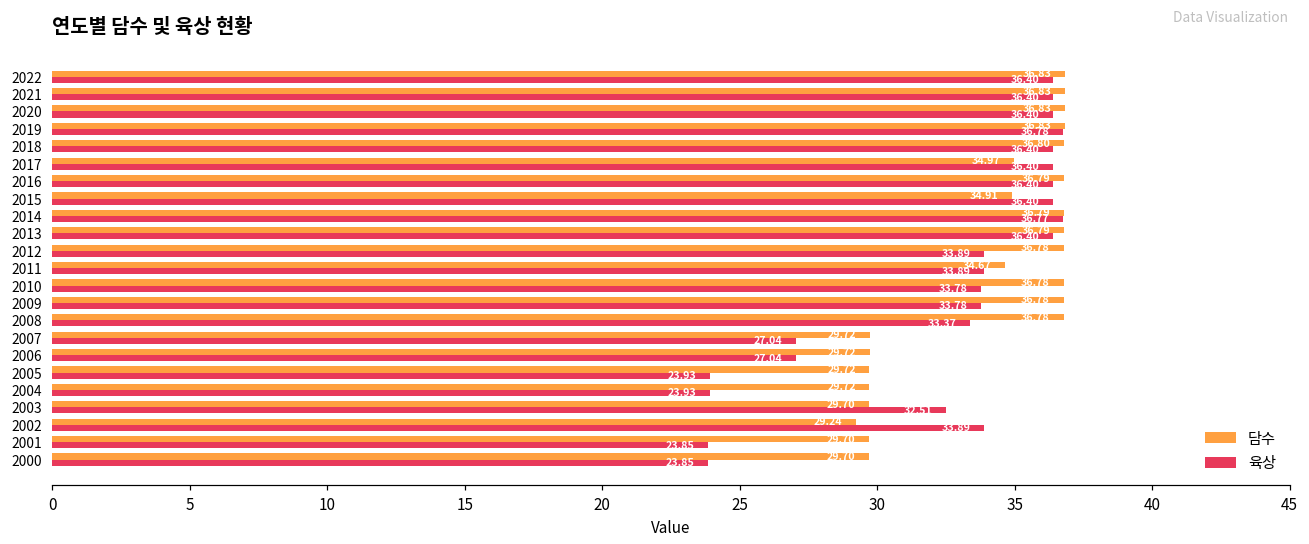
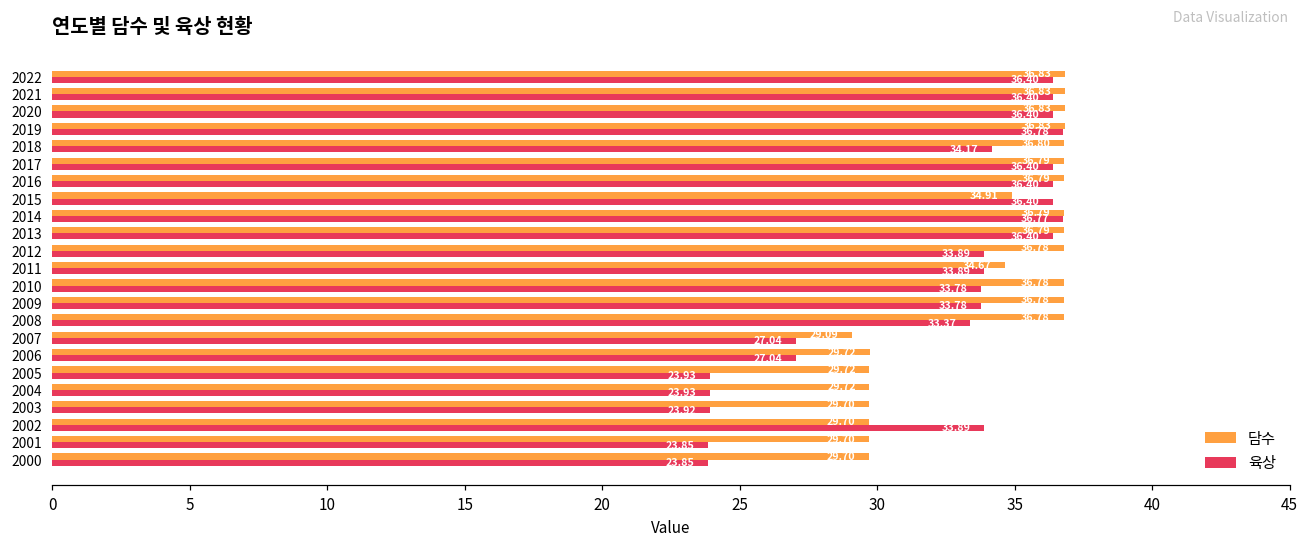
육상, 2018: 36.40 -> 34.17
담수, 2017: 34.97 -> 36.79
담수, 2007: 29.7 -> 29.1
육상, 2003: 32.5 -> 23.9
담수, 2002: 29.24 -> 29.70
